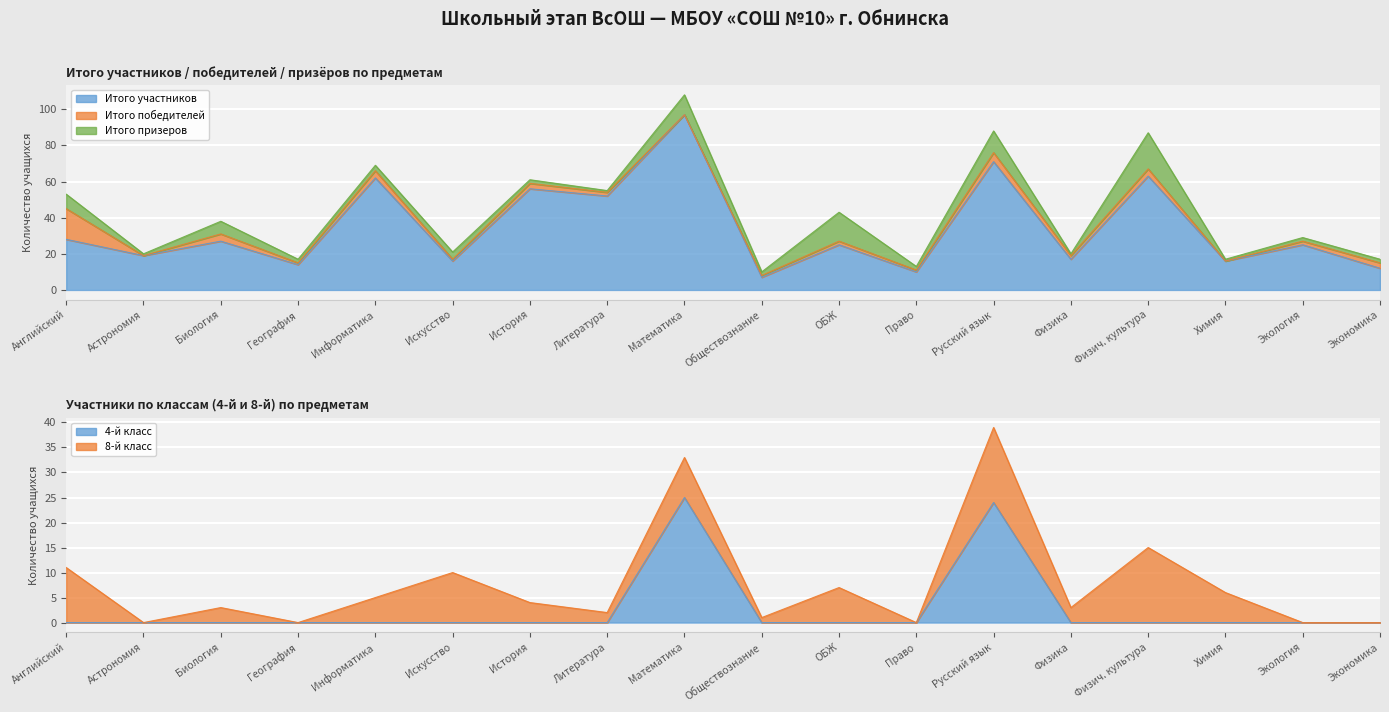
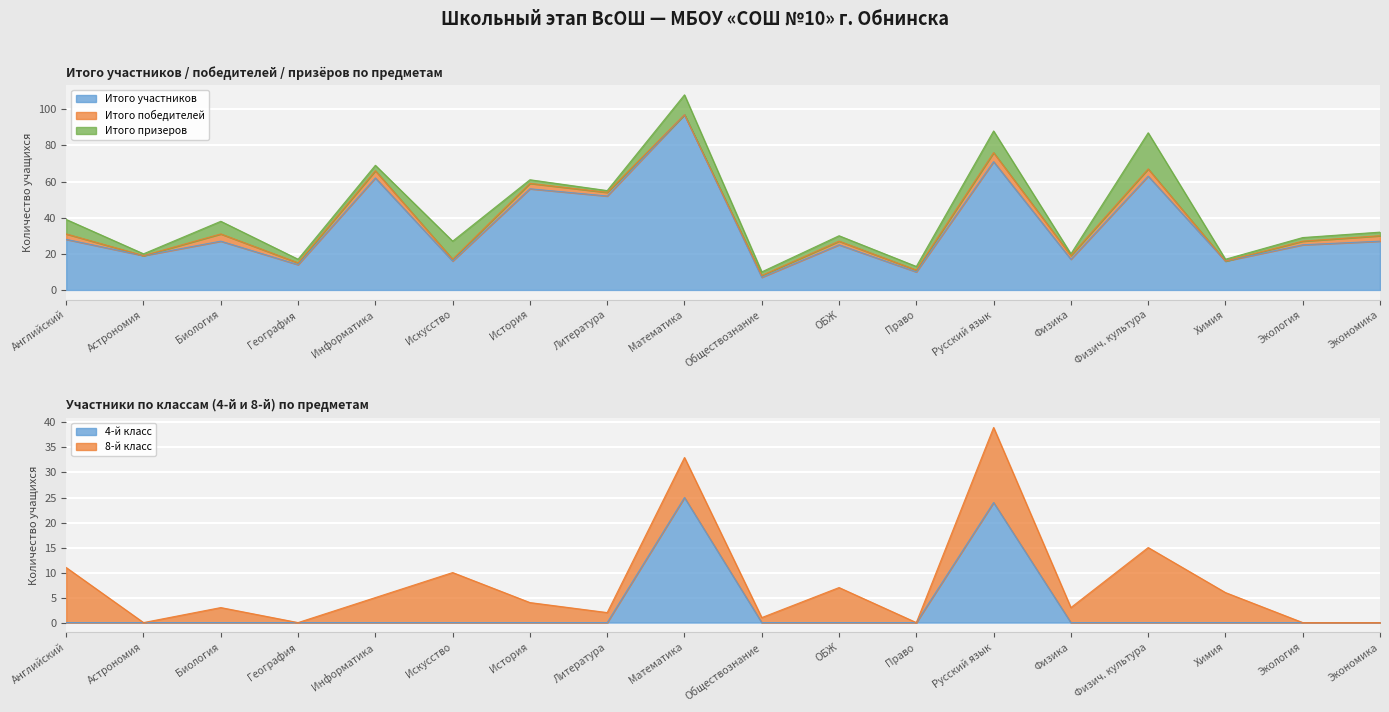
Итого участников / победителей / призёров по предметам, Итого победителей, Английский: 17 -> 3
Итого участников / победителей / призёров по предметам, Итого призеров, Искусство: 4 -> 10
Итого участников / победителей / призёров по предметам, Итого призеров, ОБЖ: 16 -> 3
Итого участников / победителей / призёров по предметам, Итого участников, Экономика: 12 -> 27
